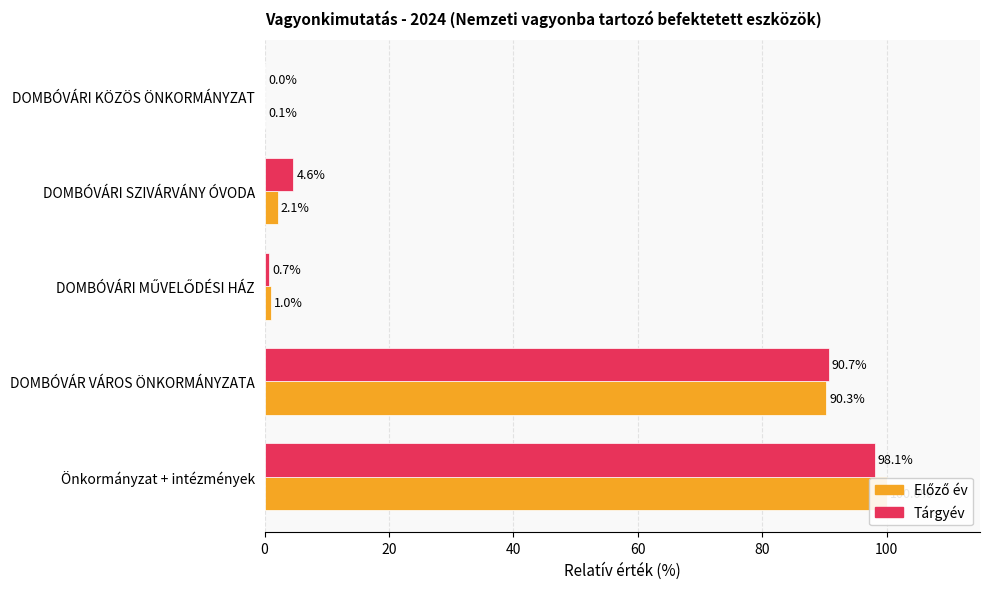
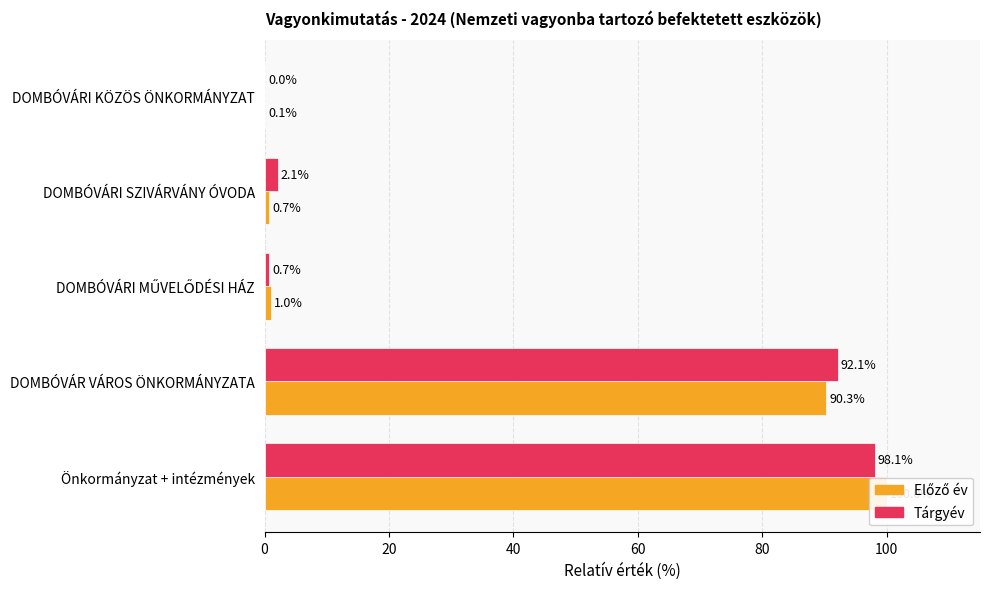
Tárgyév, DOMBÓVÁRI SZIVÁRVÁNY ÓVODA: 4.6% -> 2.1%
Előző év, DOMBÓVÁRI SZIVÁRVÁNY ÓVODA: 2.1% -> 0.7%
Tárgyév, DOMBÓVÁR VÁROS ÖNKORMÁNYZATA: 90.7% -> 92.1%
